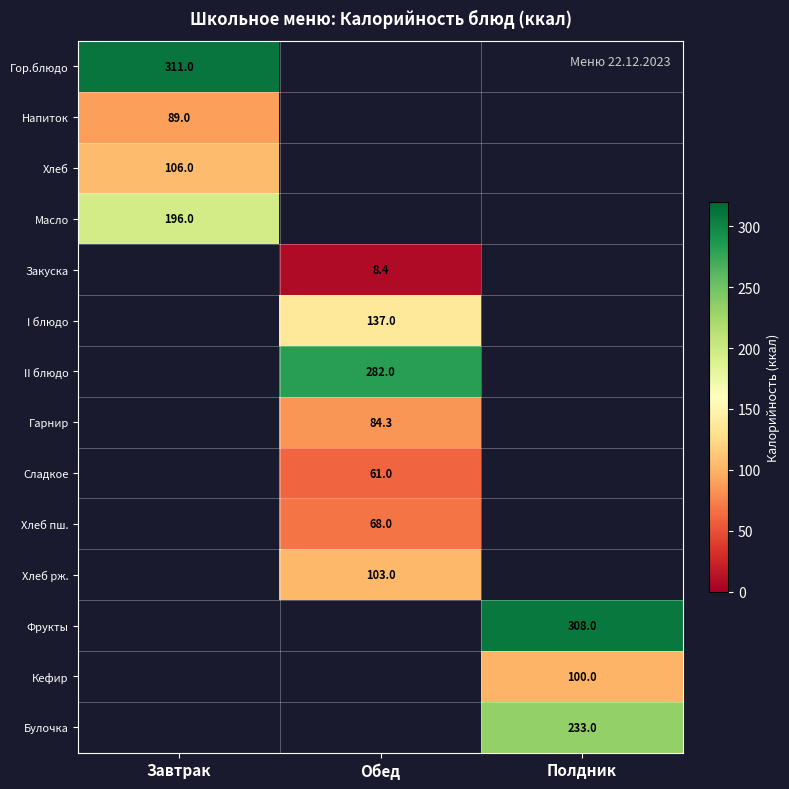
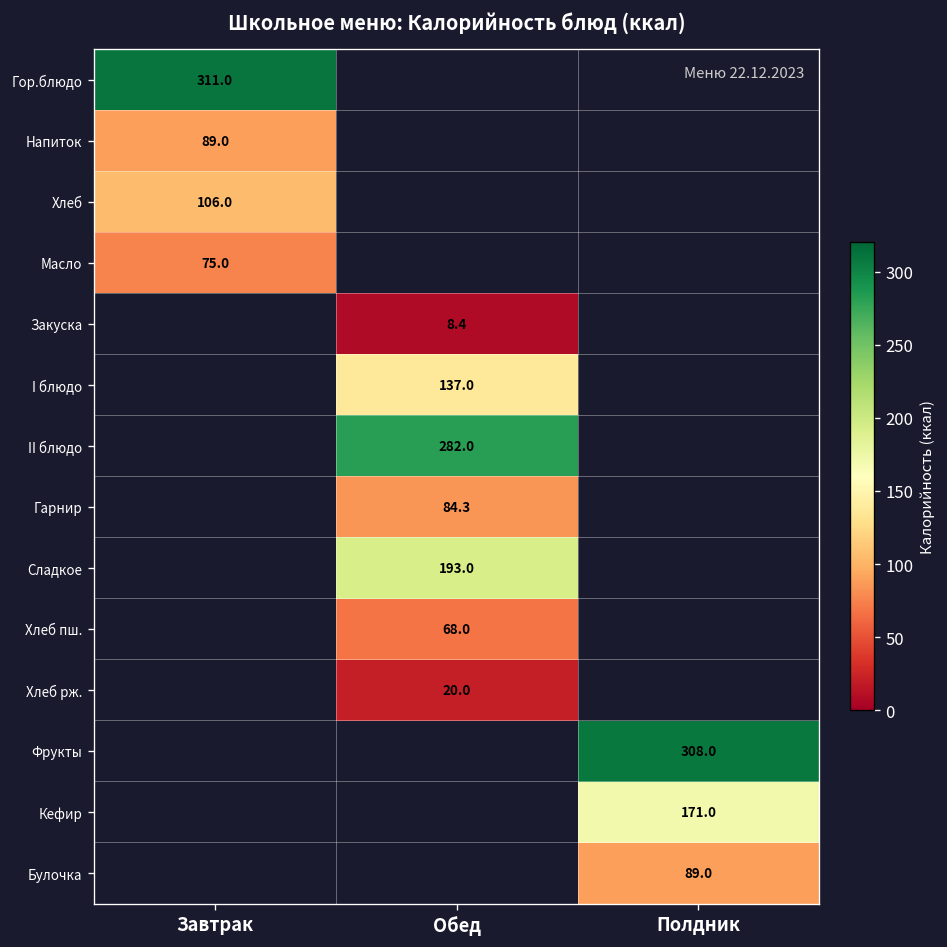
Масло, Завтрак: 196.0 -> 75.0
Сладкое, Обед: 61.0 -> 193.0
Хлеб рж., Обед: 103.0 -> 20.0
Кефир, Полдник: 100.0 -> 171.0
Булочка, Полдник: 233.0 -> 89.0
